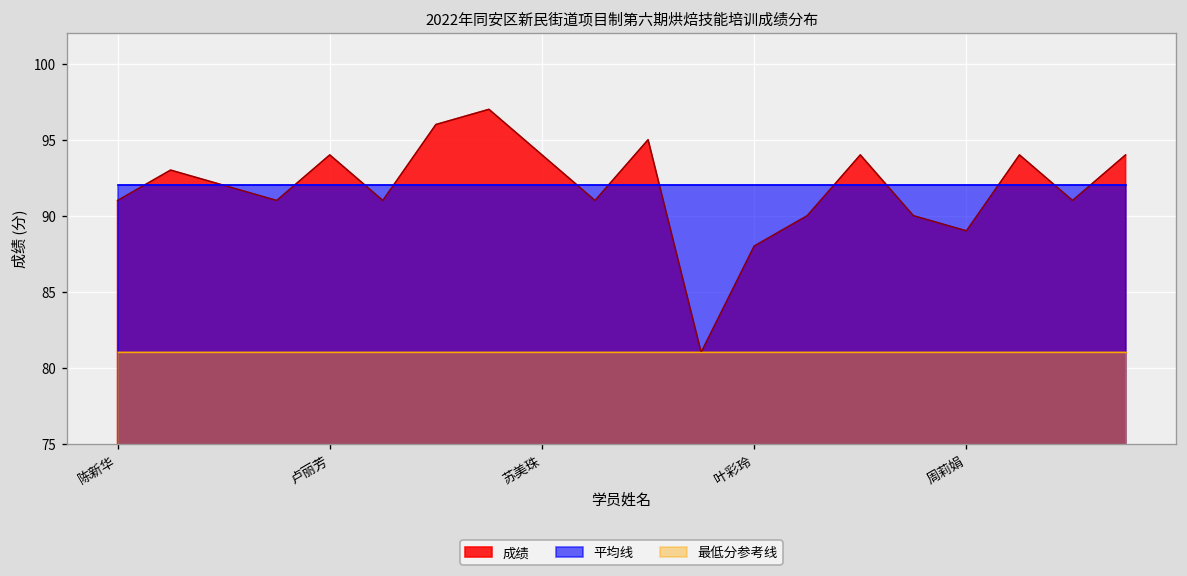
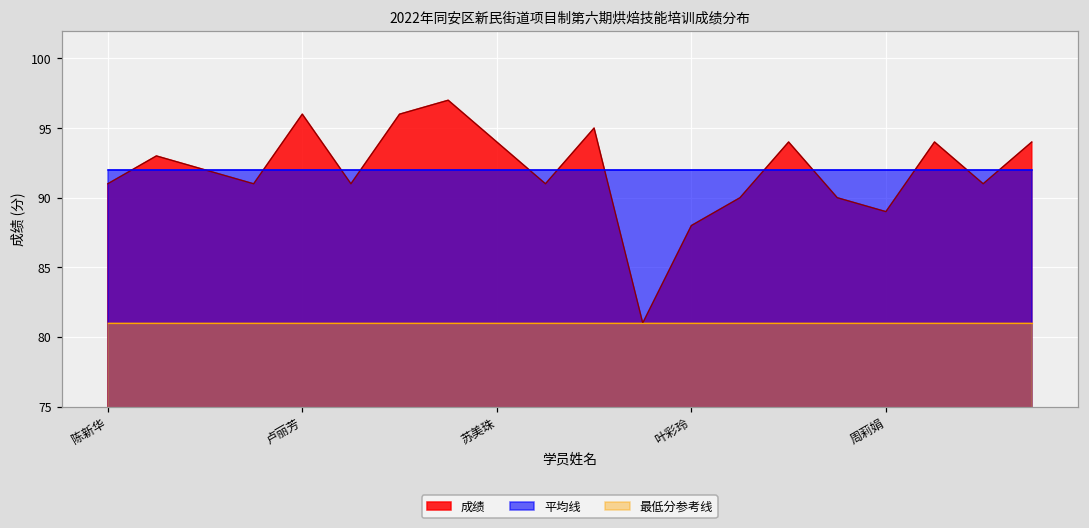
成绩, 卢丽芳: 94 -> 96
